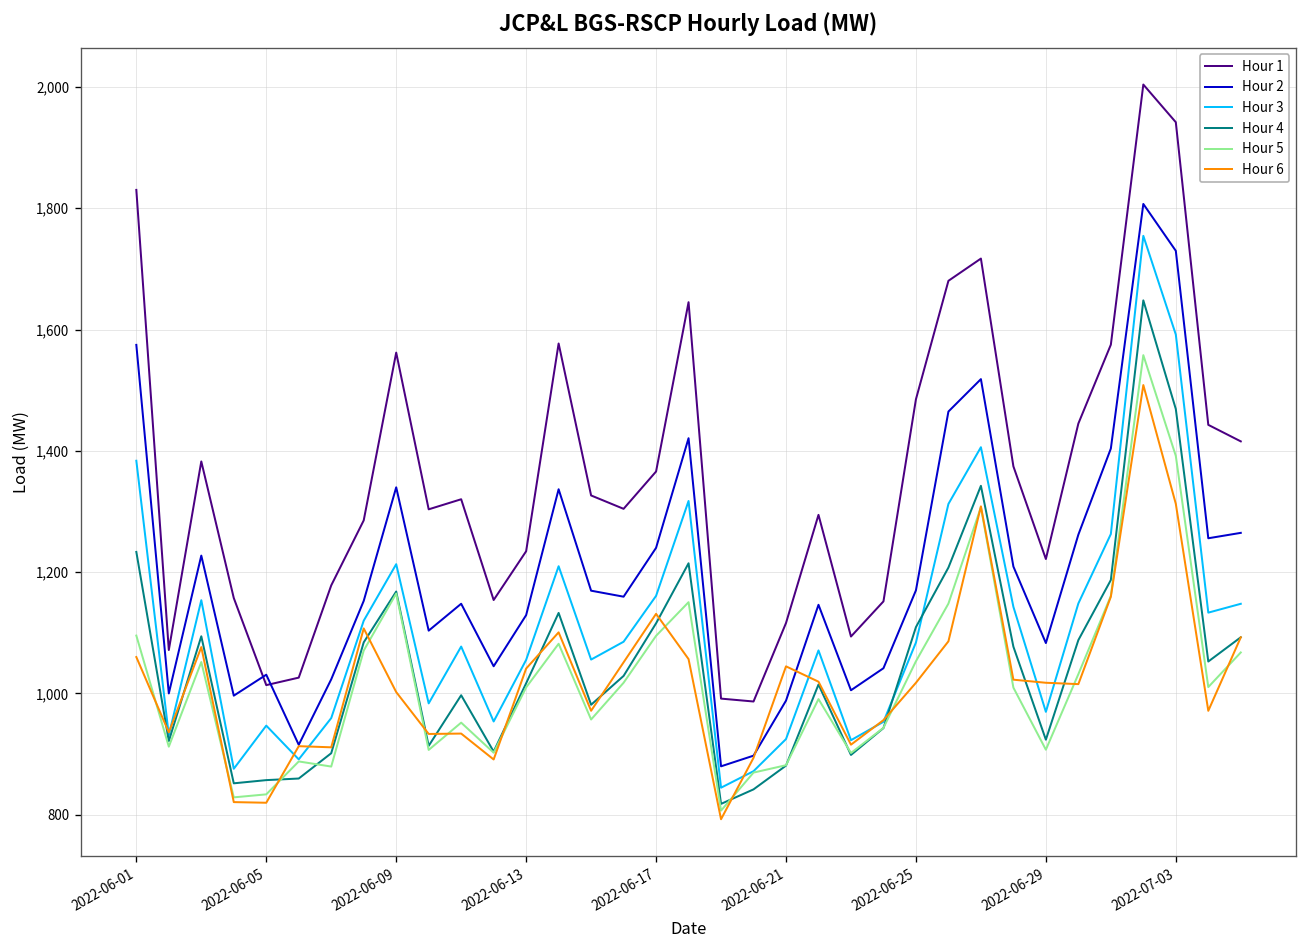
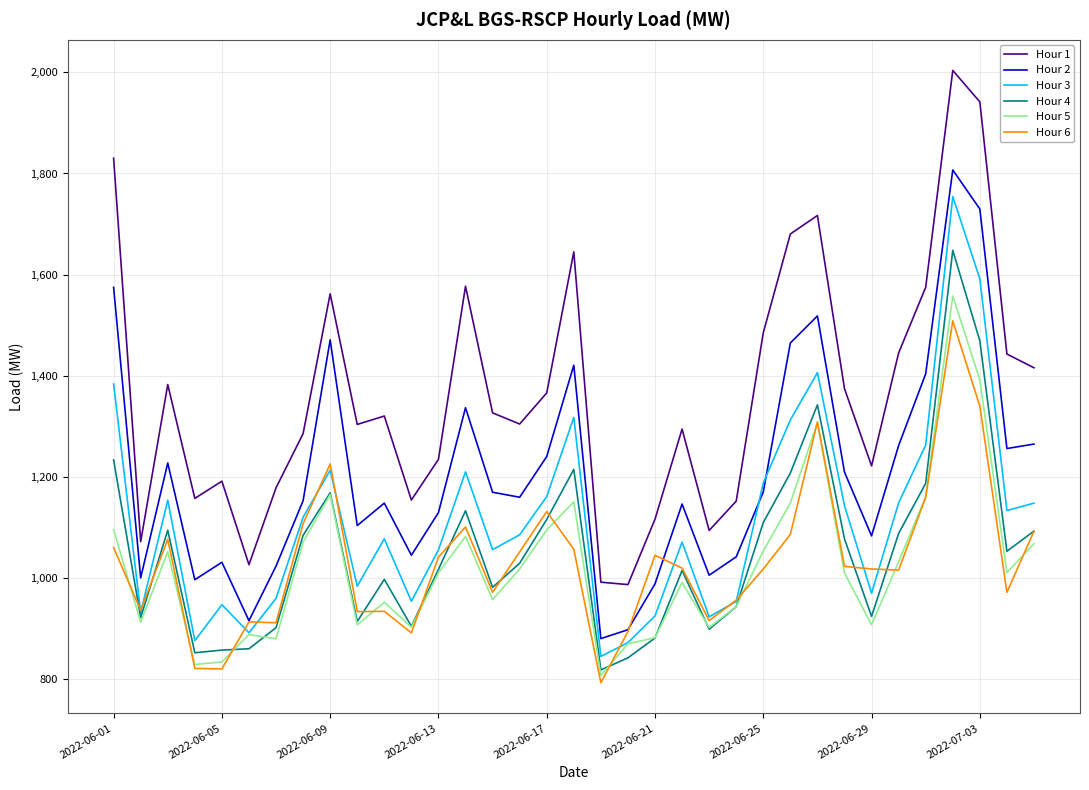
Hour 1, 2022-06-05: 1,010 -> 1,190
Hour 2, 2022-06-09: 1,340 -> 1,470
Hour 6, 2022-06-09: 1,000 -> 1,230
Hour 3, 2022-06-25: 1,080 -> 1,190
Hour 6, 2022-07-03: 1,310 -> 1,340
